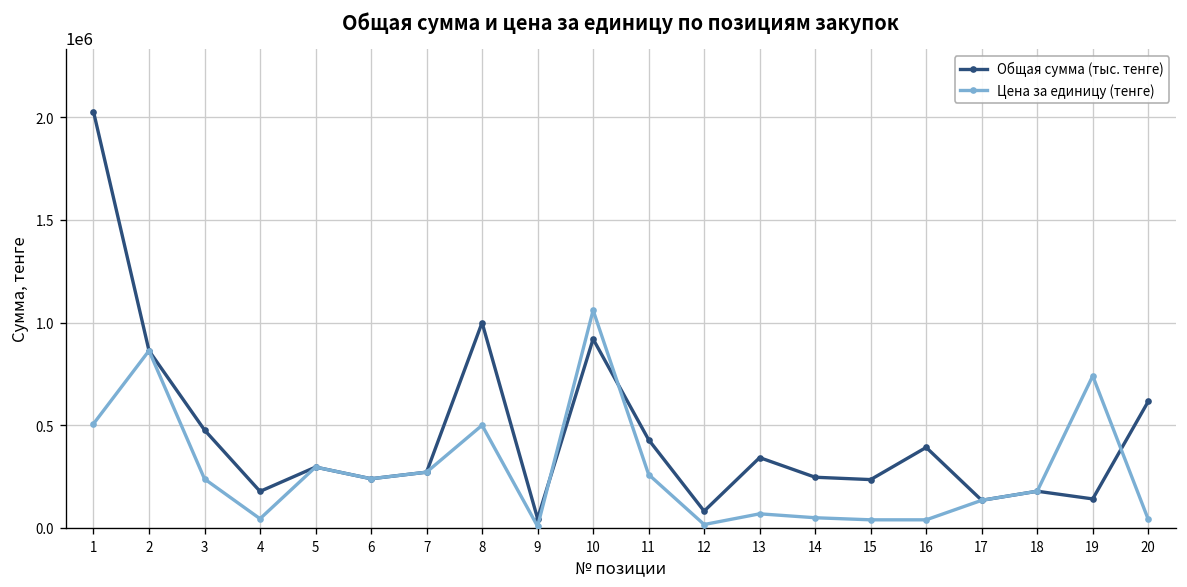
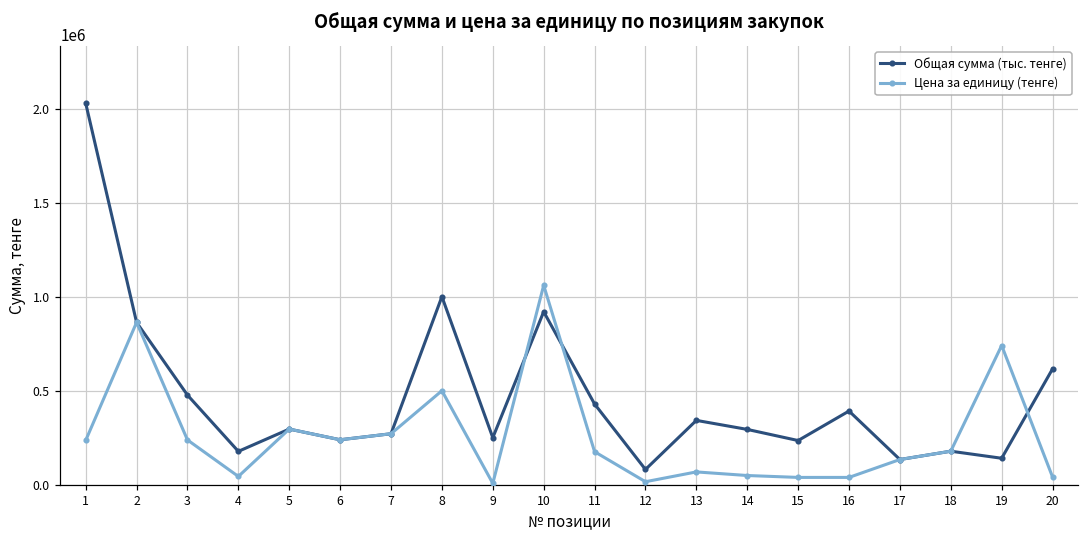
Цена за единицу (тенге), 1: 510000 -> 240000
Общая сумма (тыс. тенге), 9: 50000 -> 250000
Цена за единицу (тенге), 11: 260000 -> 180000
Общая сумма (тыс. тенге), 14: 250000 -> 290000
